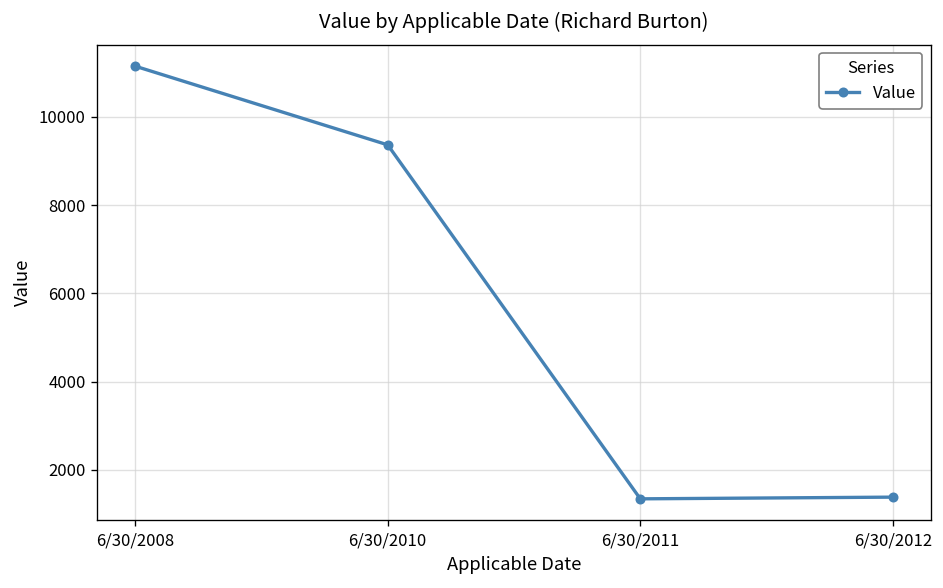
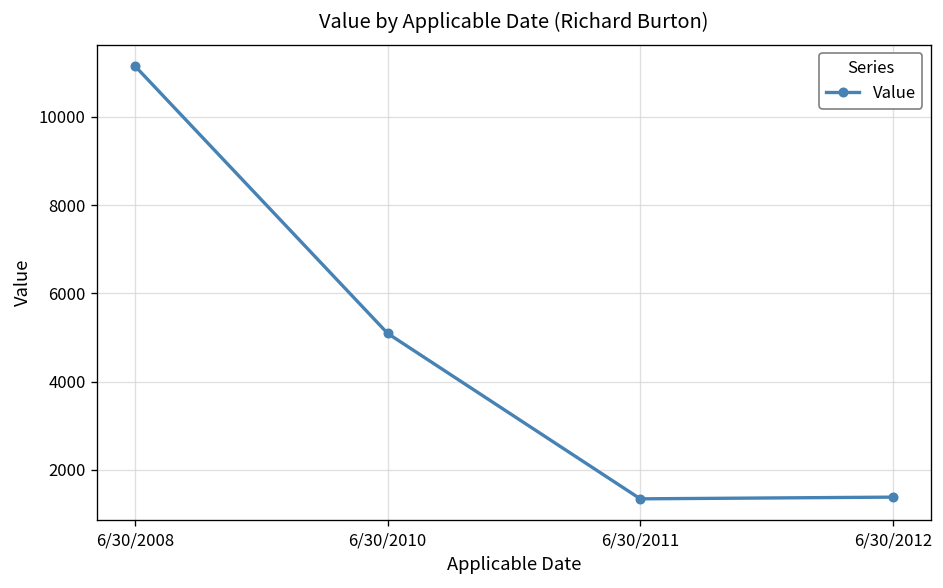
6/30/2010: 9400 -> 5100
